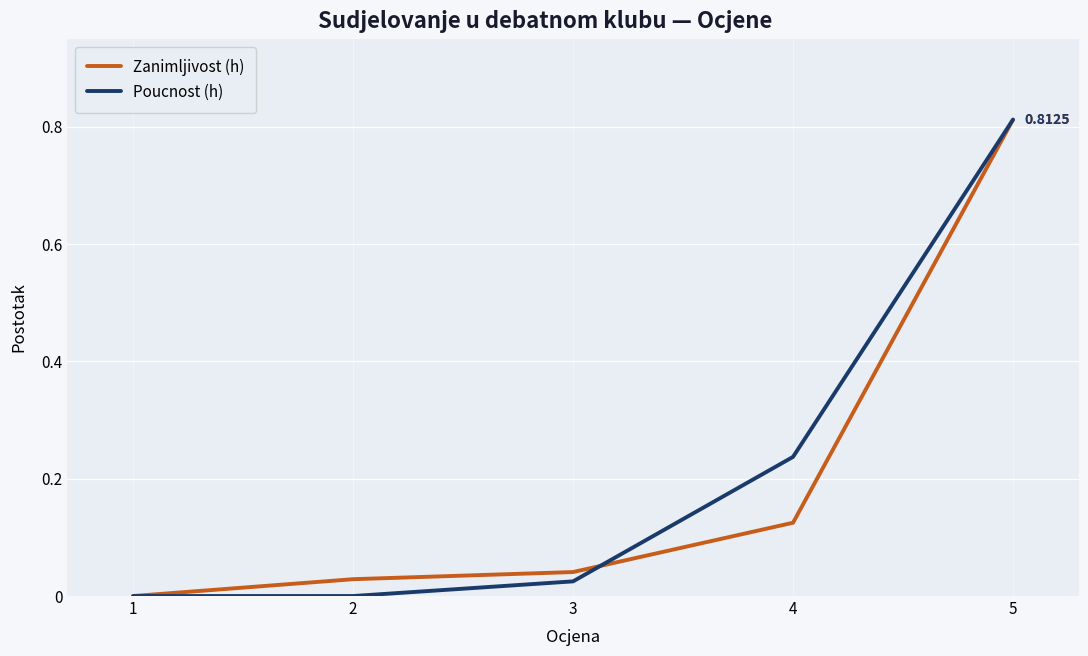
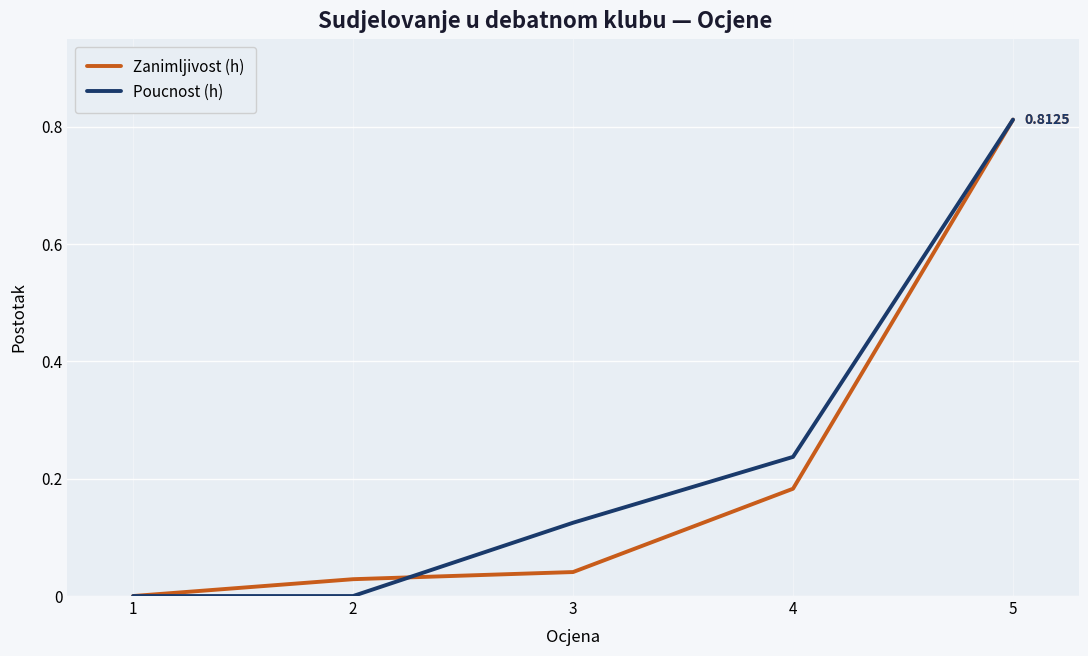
Poucnost (h), 3: 0.03 -> 0.13
Zanimljivost (h), 4: 0.13 -> 0.18
